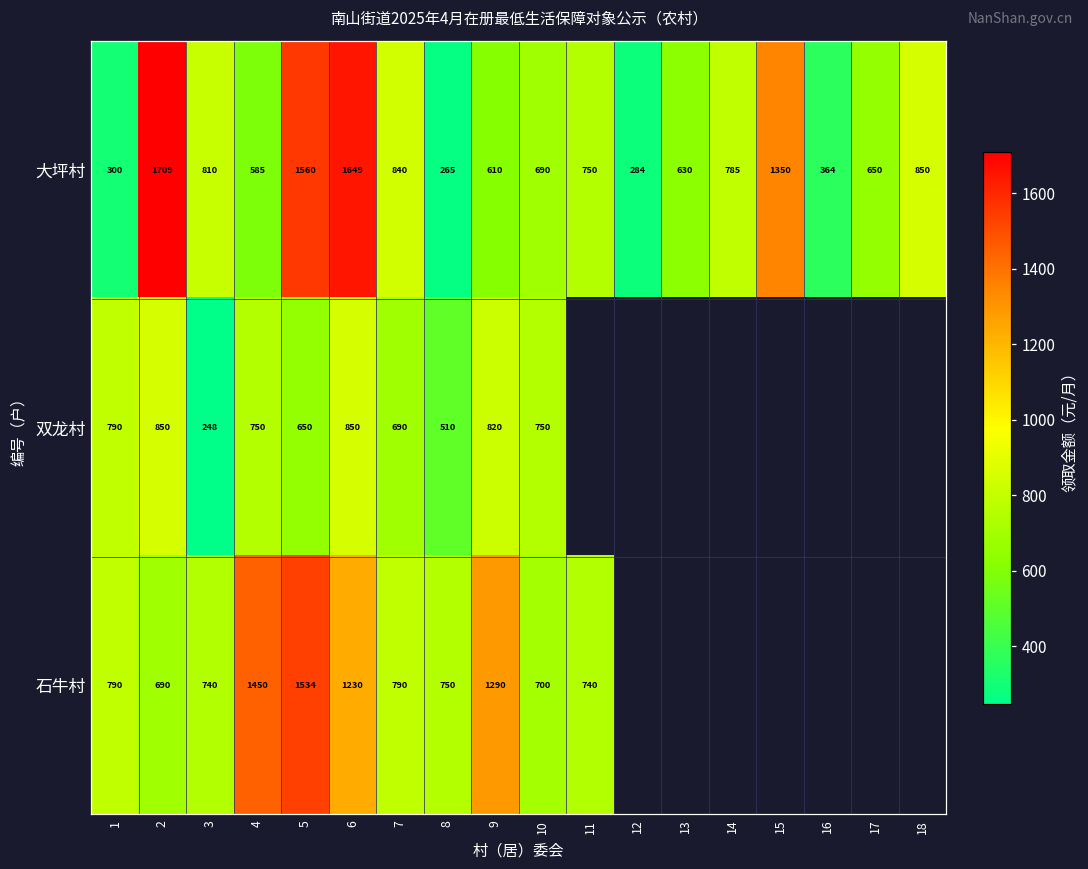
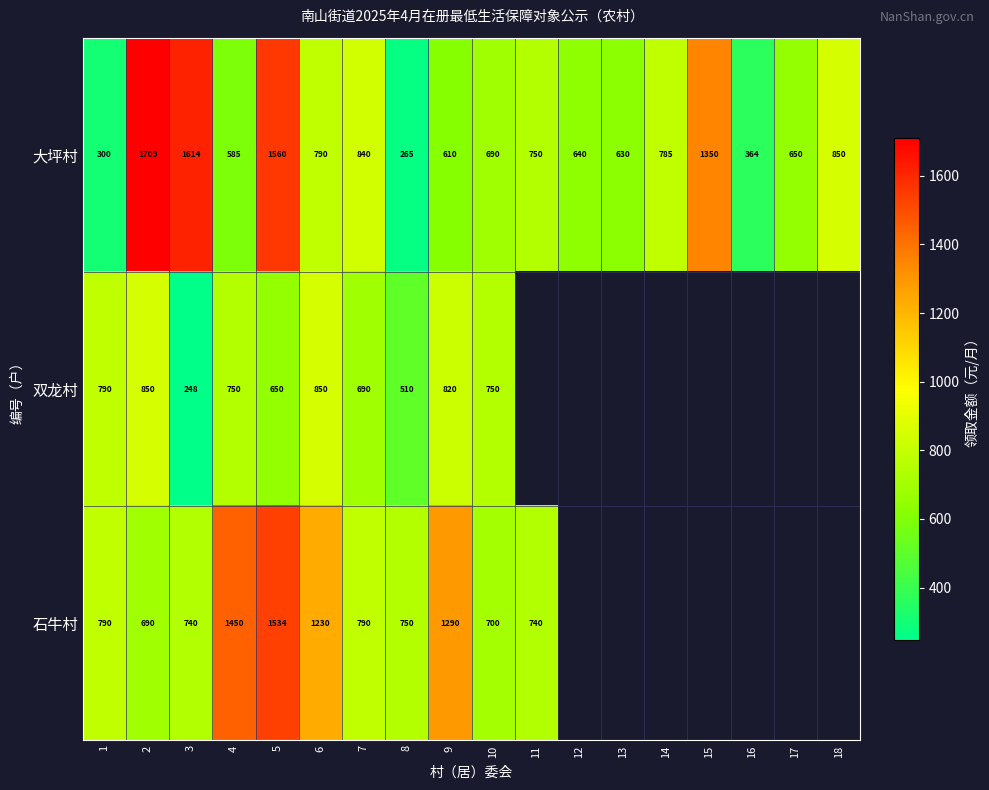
大坪村, 3: 810 -> 1614
大坪村, 6: 1649 -> 790
大坪村, 12: 284 -> 640
